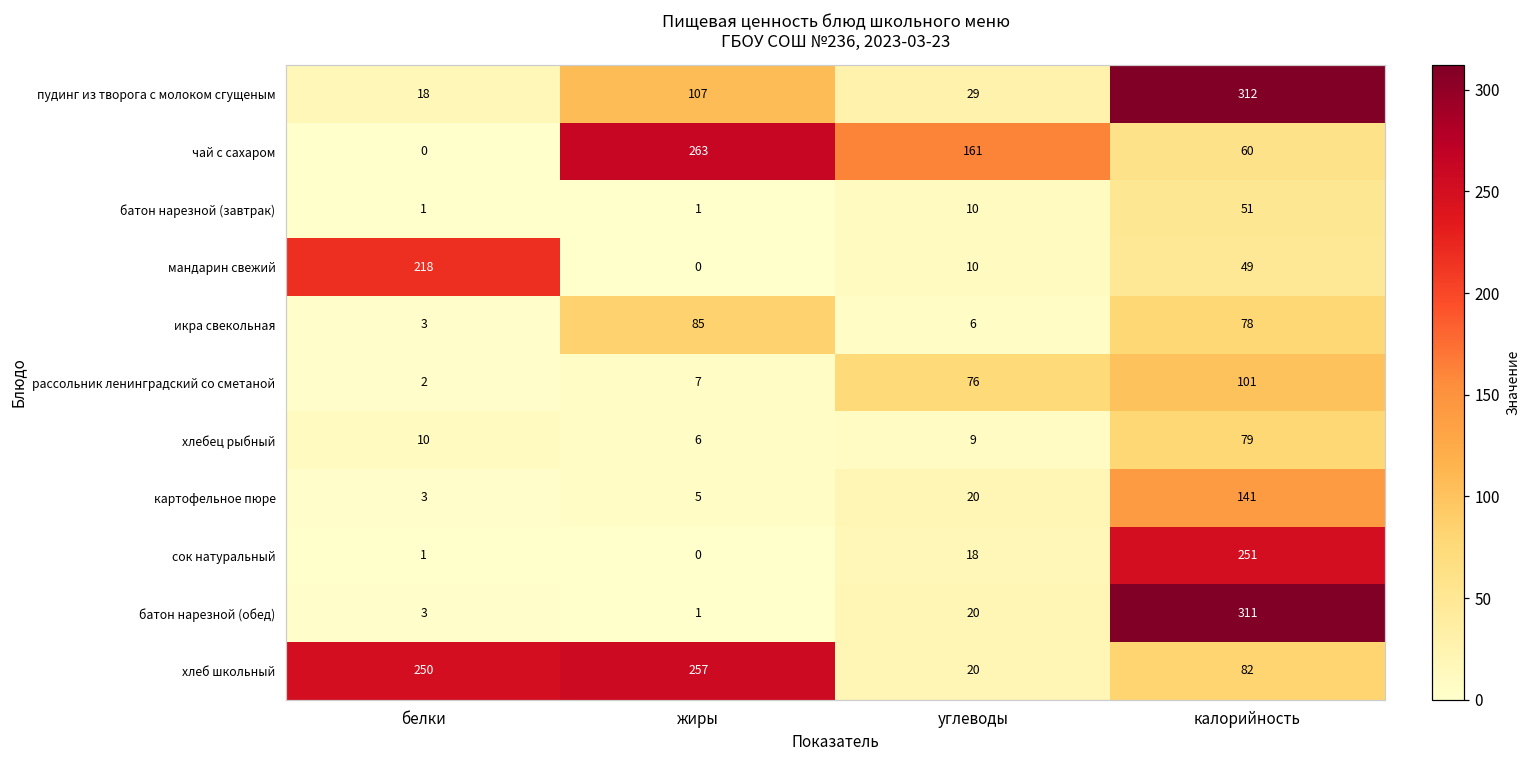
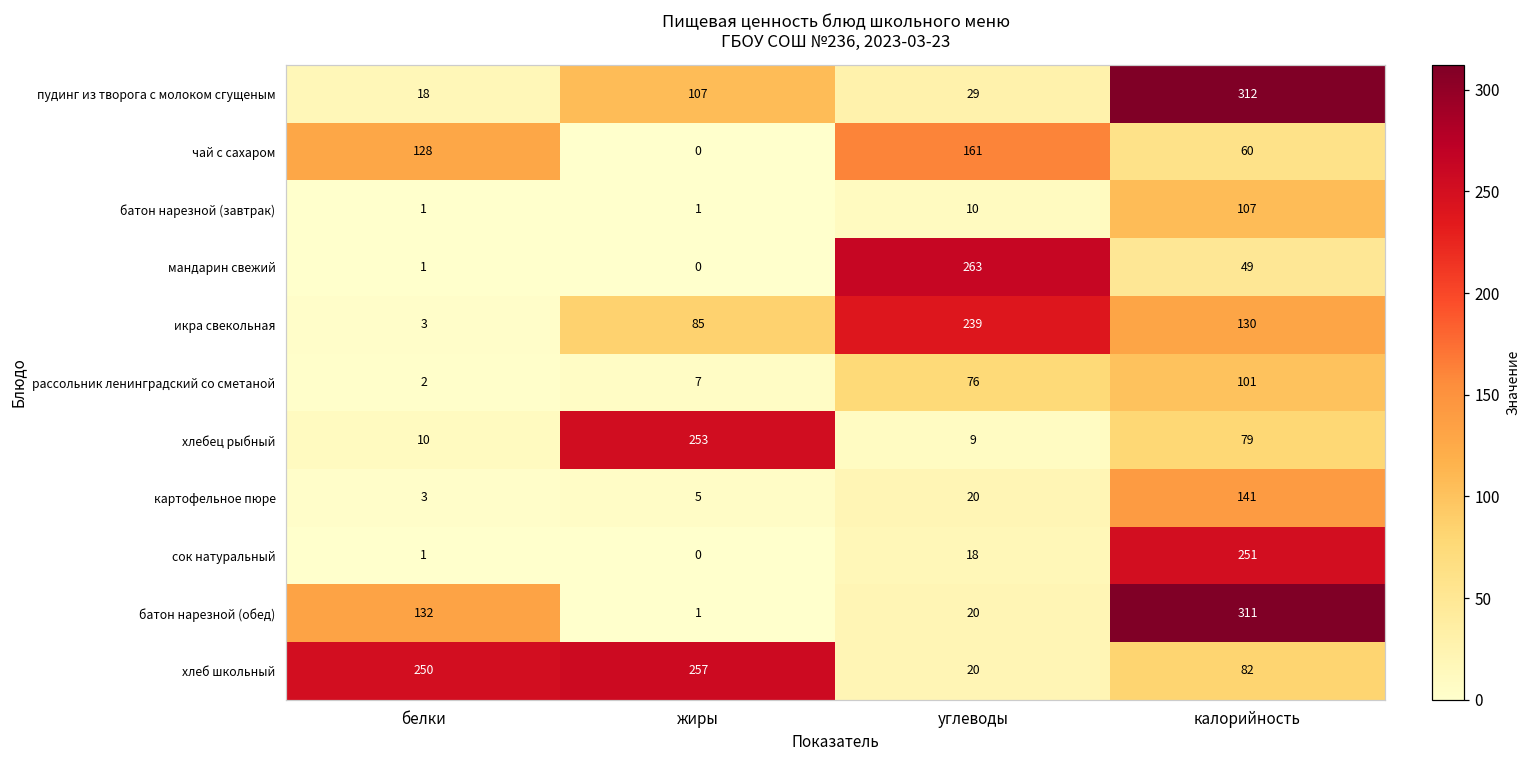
чай с сахаром, белки: 0 -> 128
чай с сахаром, жиры: 263 -> 0
батон нарезной (завтрак), калорийность: 51 -> 107
мандарин свежий, белки: 218 -> 1
мандарин свежий, углеводы: 10 -> 263
икра свекольная, углеводы: 6 -> 239
икра свекольная, калорийность: 78 -> 130
хлебец рыбный, жиры: 6 -> 253
батон нарезной (обед), белки: 3 -> 132
